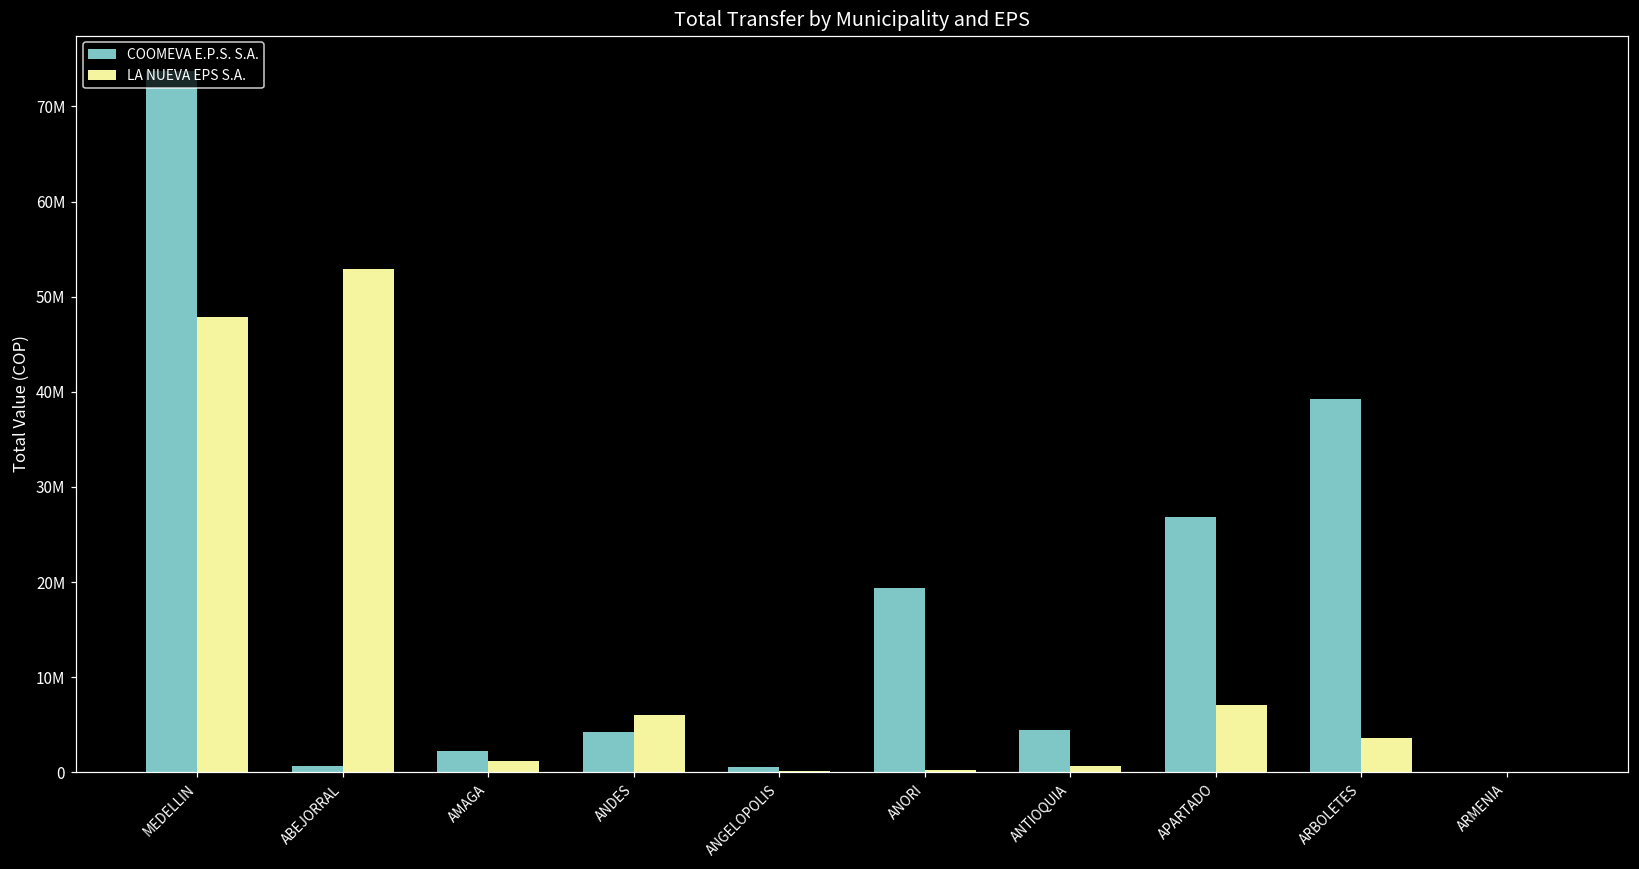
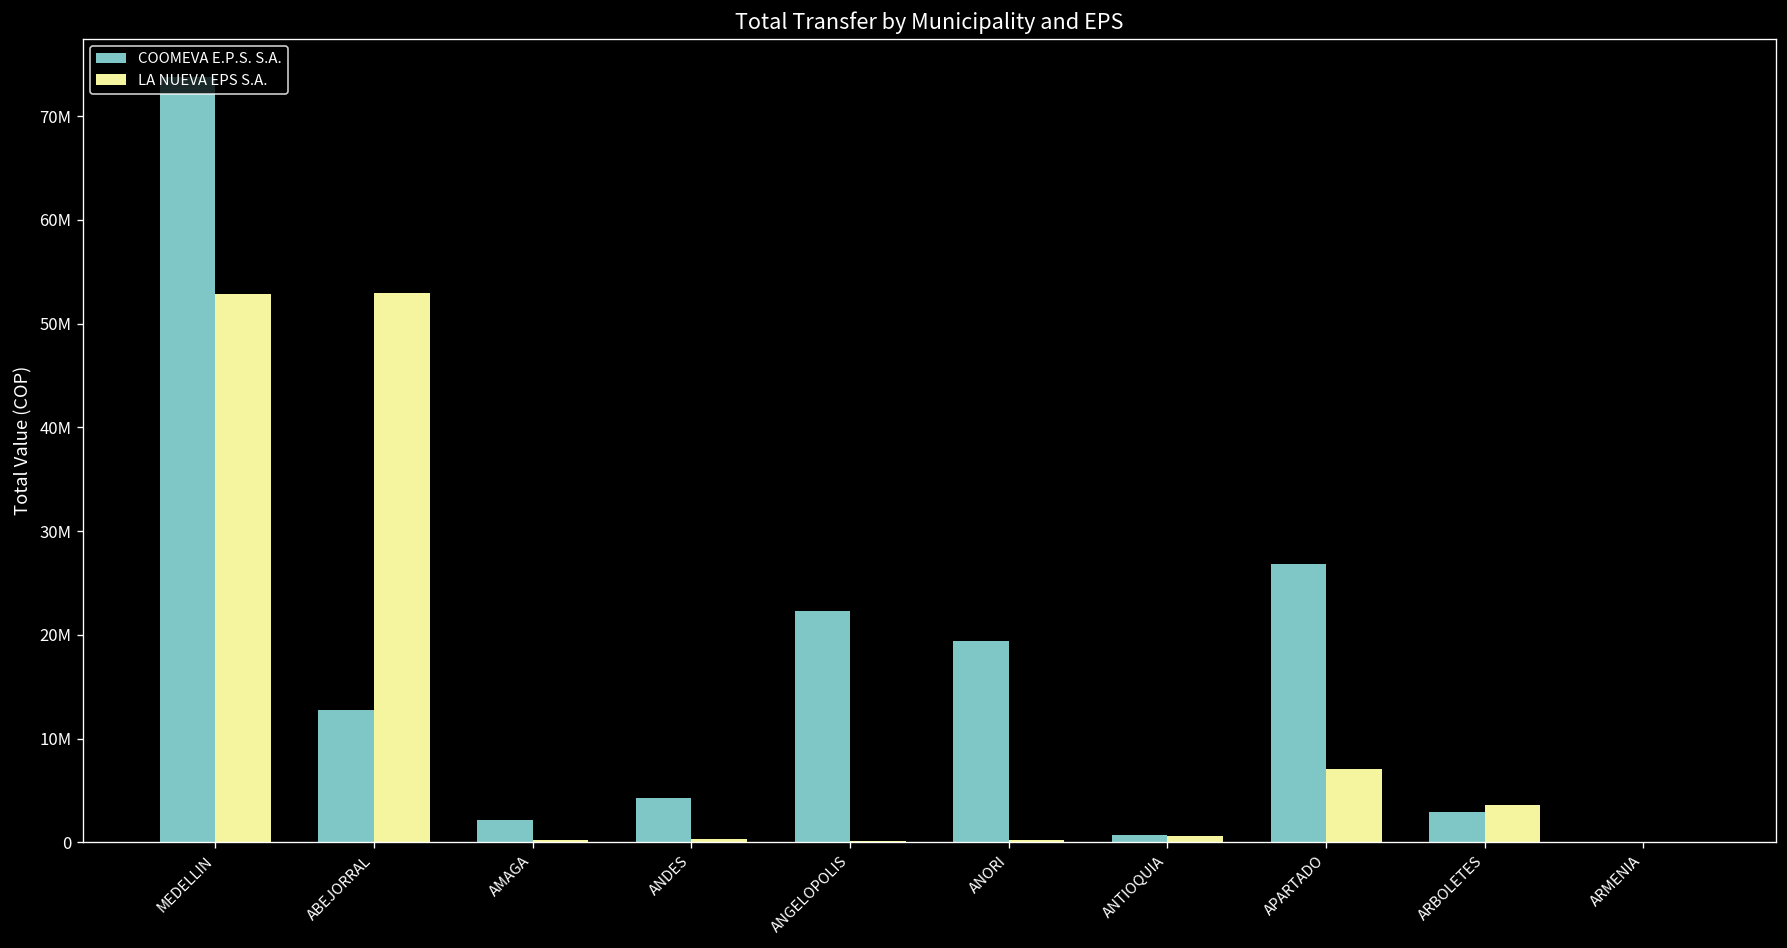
LA NUEVA EPS S.A., MEDELLIN: 48000000 -> 53000000
COOMEVA E.P.S. S.A., ABEJORRAL: 1000000 -> 13000000
LA NUEVA EPS S.A., AMAGA: 1000000 -> 0
LA NUEVA EPS S.A., ANDES: 6000000 -> 0
COOMEVA E.P.S. S.A., ANGELOPOLIS: 1000000 -> 22000000
COOMEVA E.P.S. S.A., ANTIOQUIA: 4000000 -> 1000000
COOMEVA E.P.S. S.A., ARBOLETES: 39000000 -> 3000000
